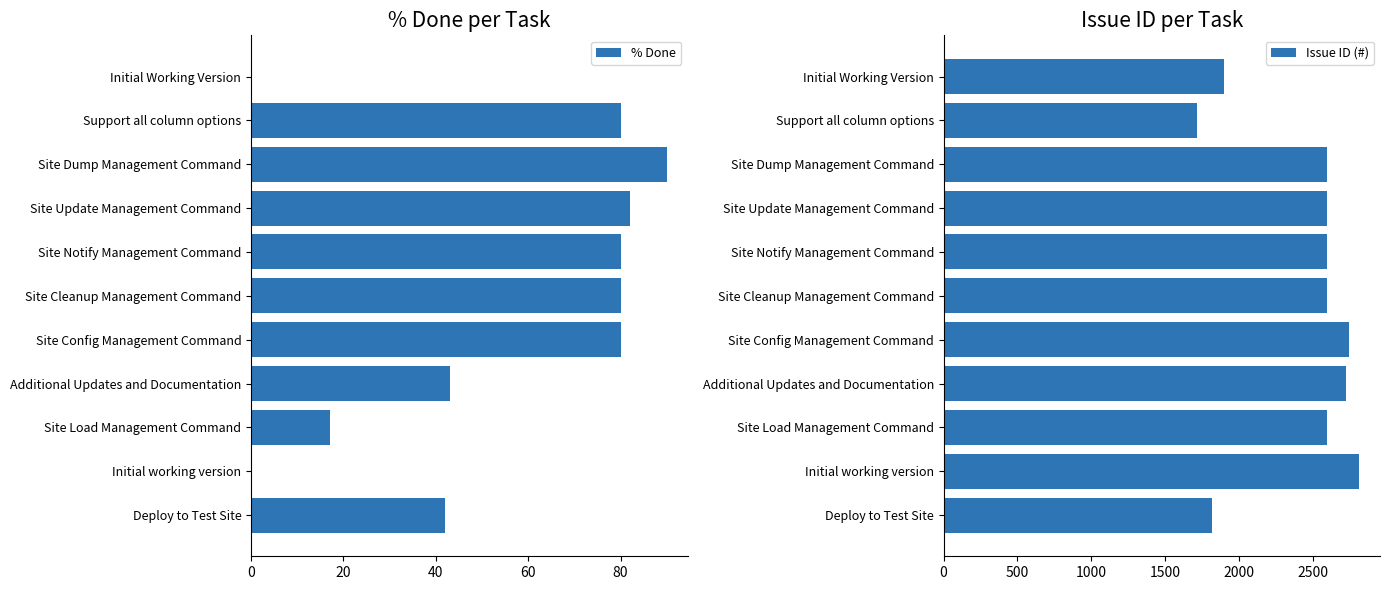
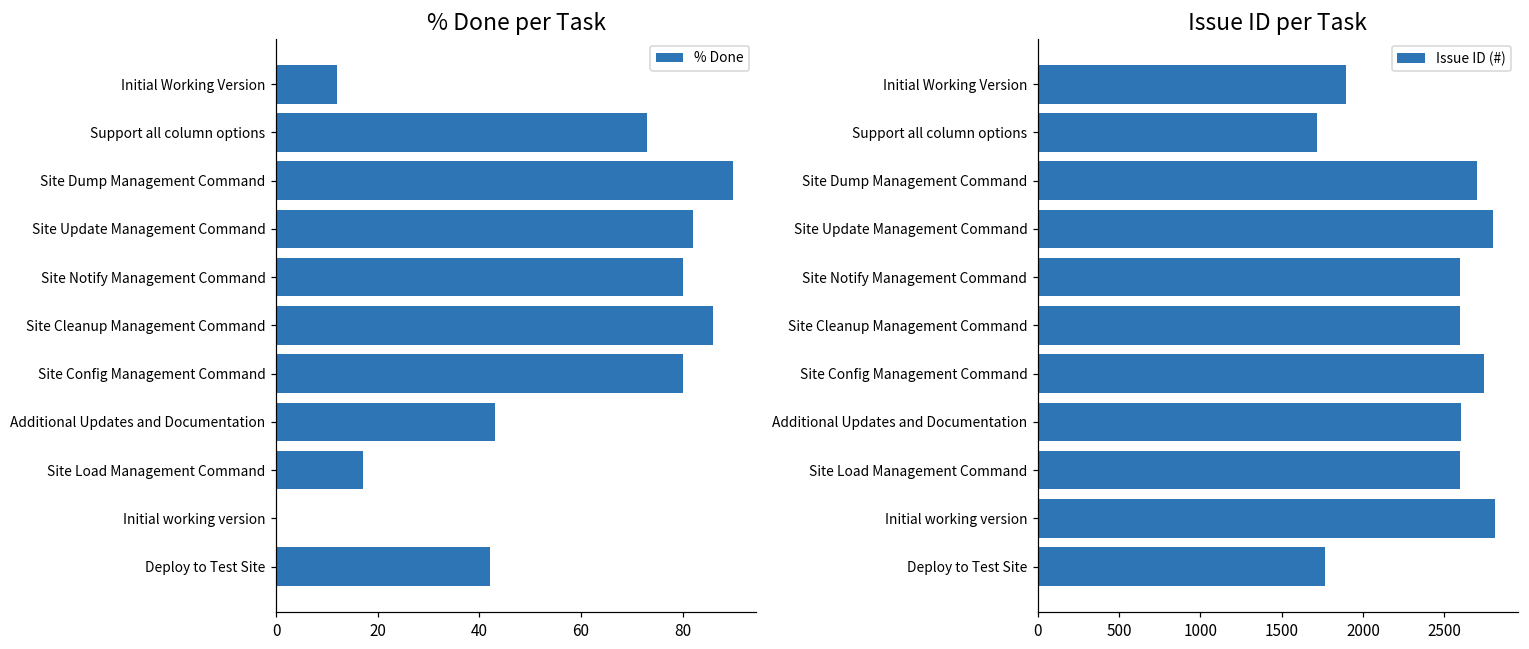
% Done per Task, Initial Working Version: 0 -> 12
% Done per Task, Support all column options: 80 -> 73
% Done per Task, Site Cleanup Management Command: 80 -> 86
Issue ID per Task, Site Dump Management Command: 2600 -> 2700
Issue ID per Task, Site Update Management Command: 2600 -> 2800
Issue ID per Task, Additional Updates and Documentation: 2730 -> 2610
Issue ID per Task, Deploy to Test Site: 1820 -> 1770
